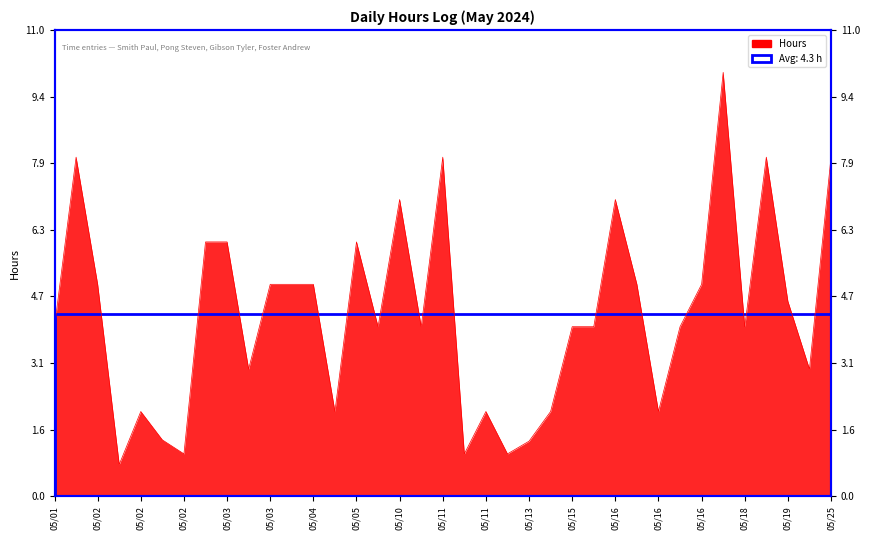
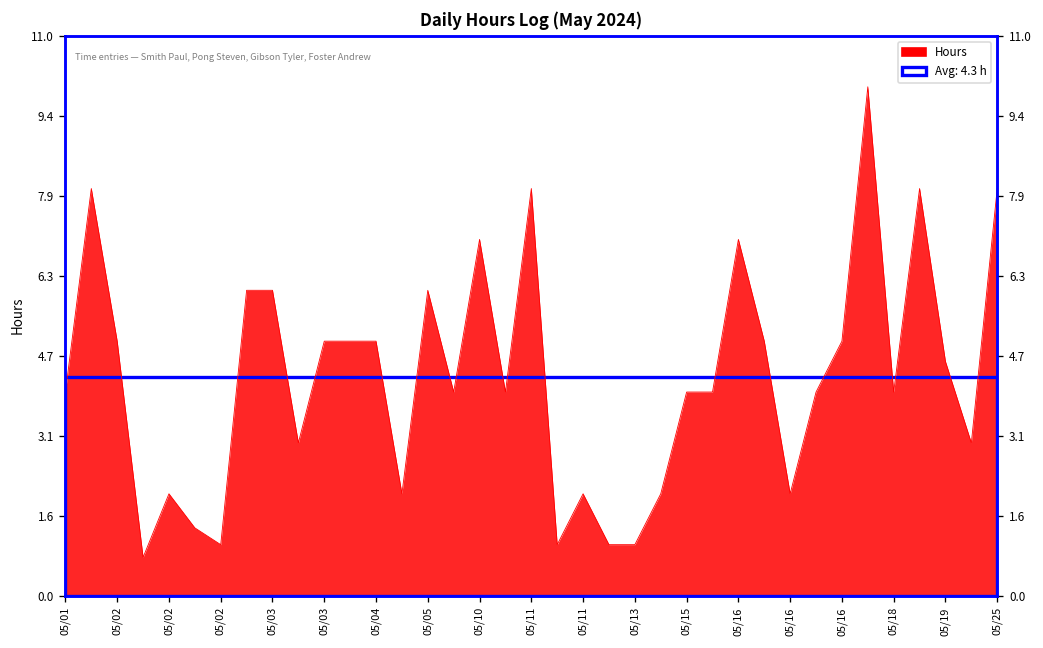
05/13: 1.3 -> 1.0
